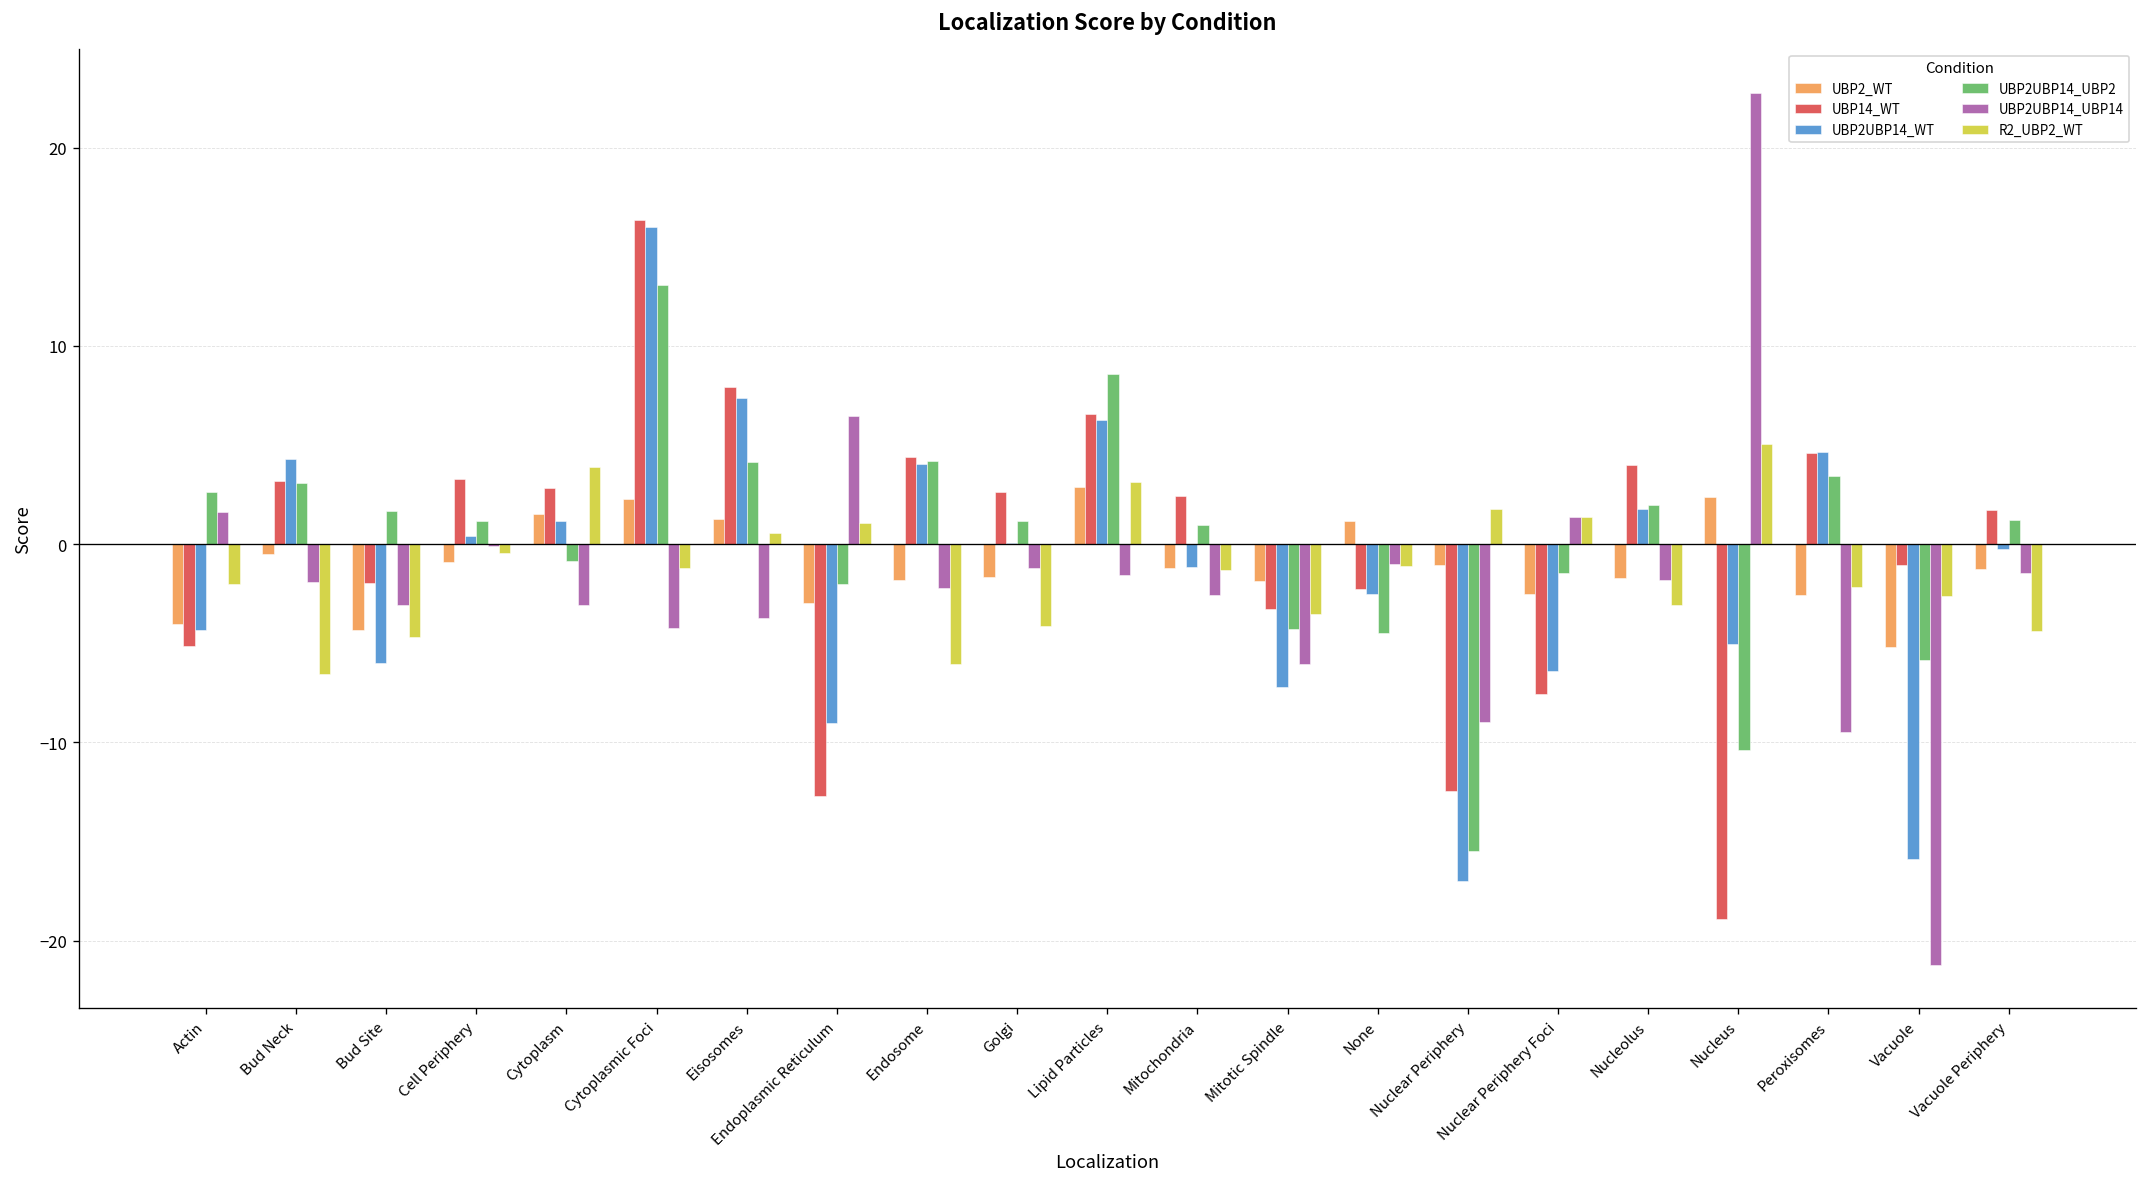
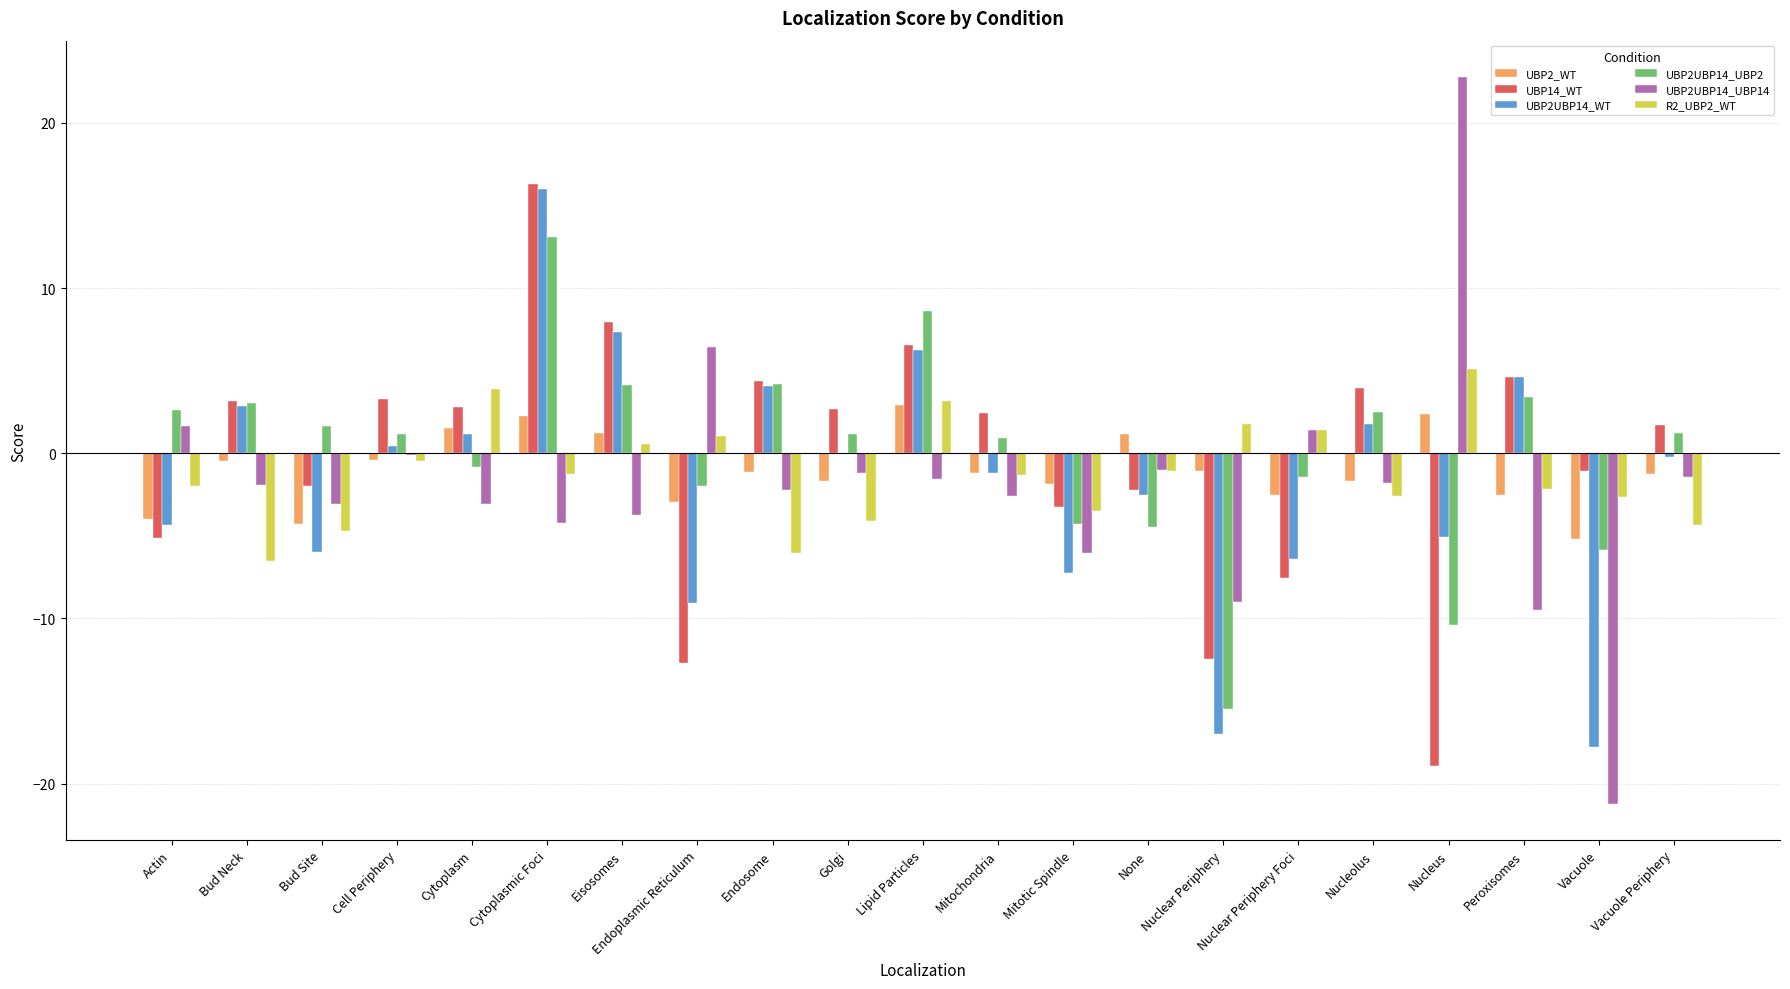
UBP2UBP14_WT, Bud Neck: 4.3 -> 2.9
UBP2_WT, Cell Periphery: -0.9 -> -0.4
UBP2_WT, Endosome: -1.8 -> -1.2
UBP2UBP14_UBP2, Nucleolus: 2.0 -> 2.5
R2_UBP2_WT, Nucleolus: -3.1 -> -2.6
UBP2UBP14_WT, Vacuole: -15.9 -> -17.8
